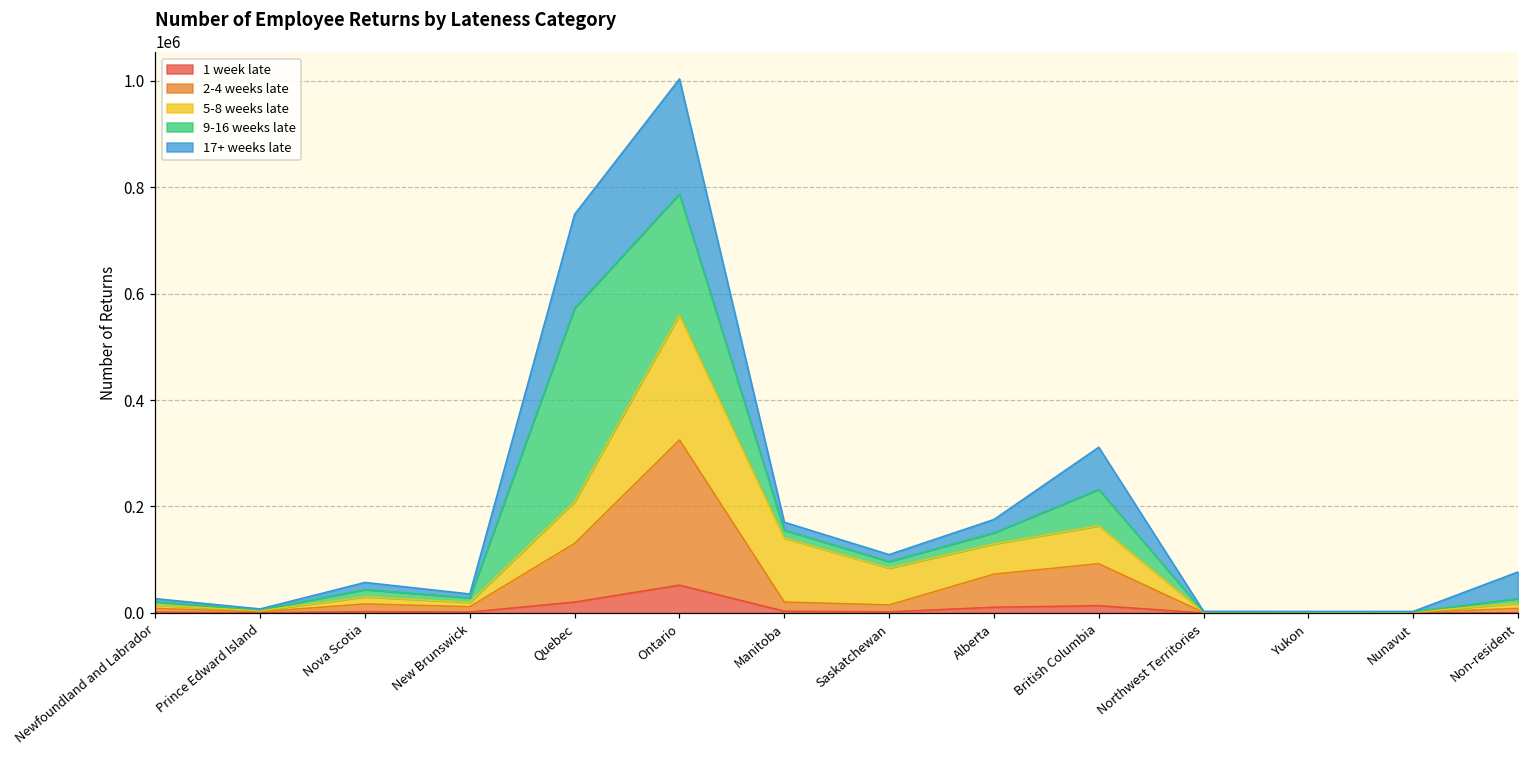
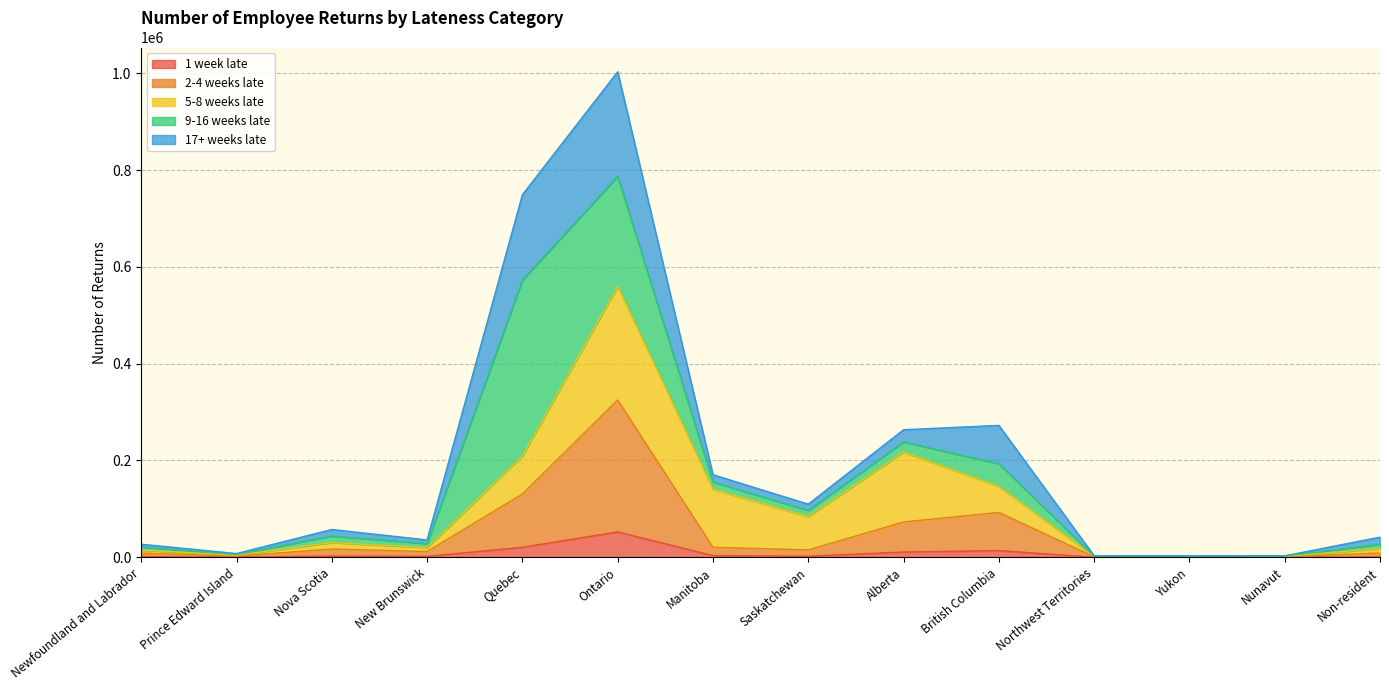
5-8 weeks late, Alberta: 60000 -> 140000
5-8 weeks late, British Columbia: 70000 -> 50000
9-16 weeks late, British Columbia: 70000 -> 50000
17+ weeks late, Non-resident: 50000 -> 10000
